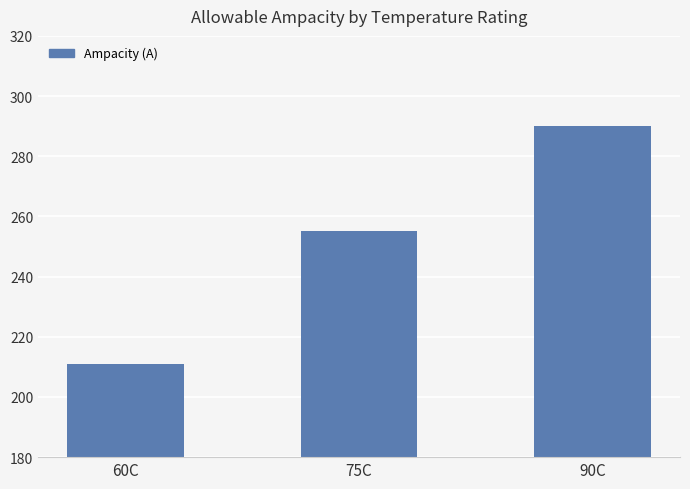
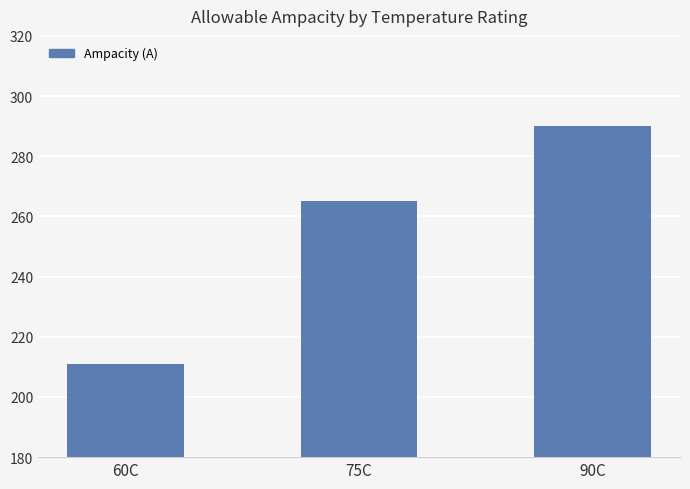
75C: 255 -> 265
